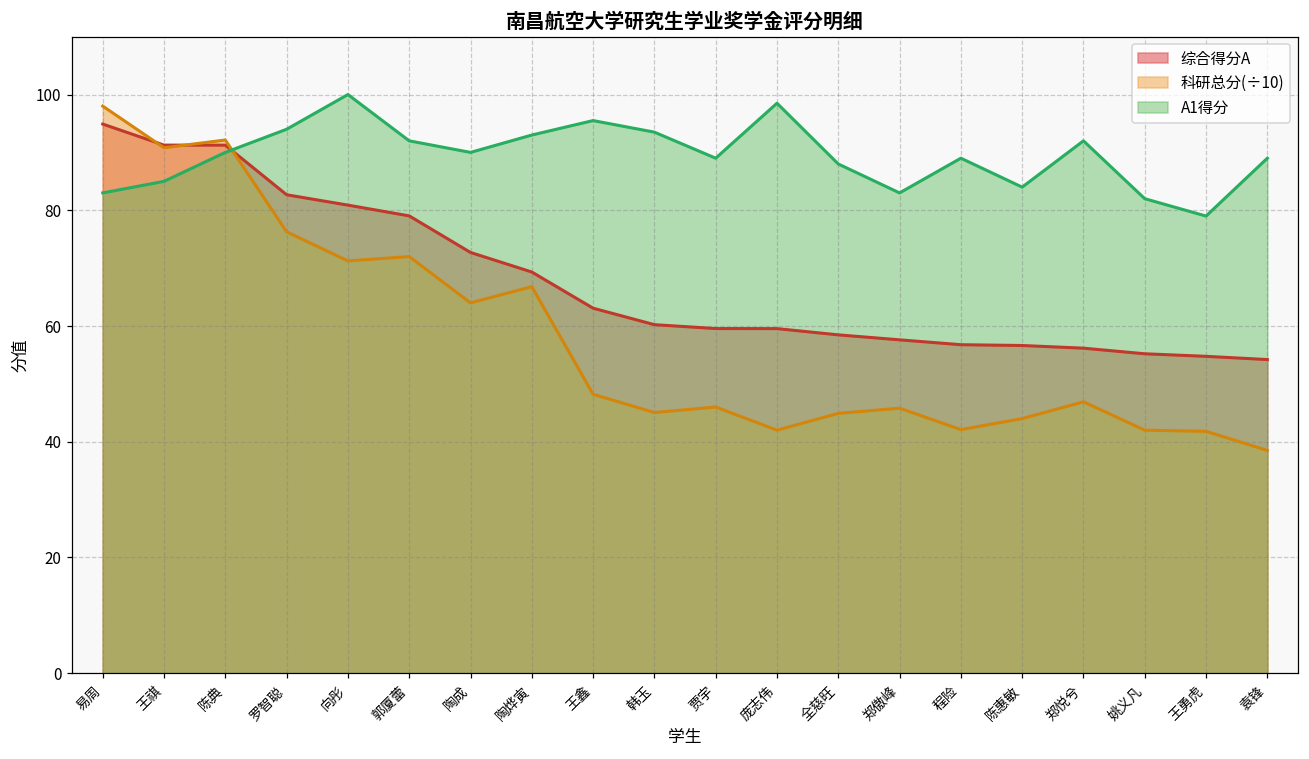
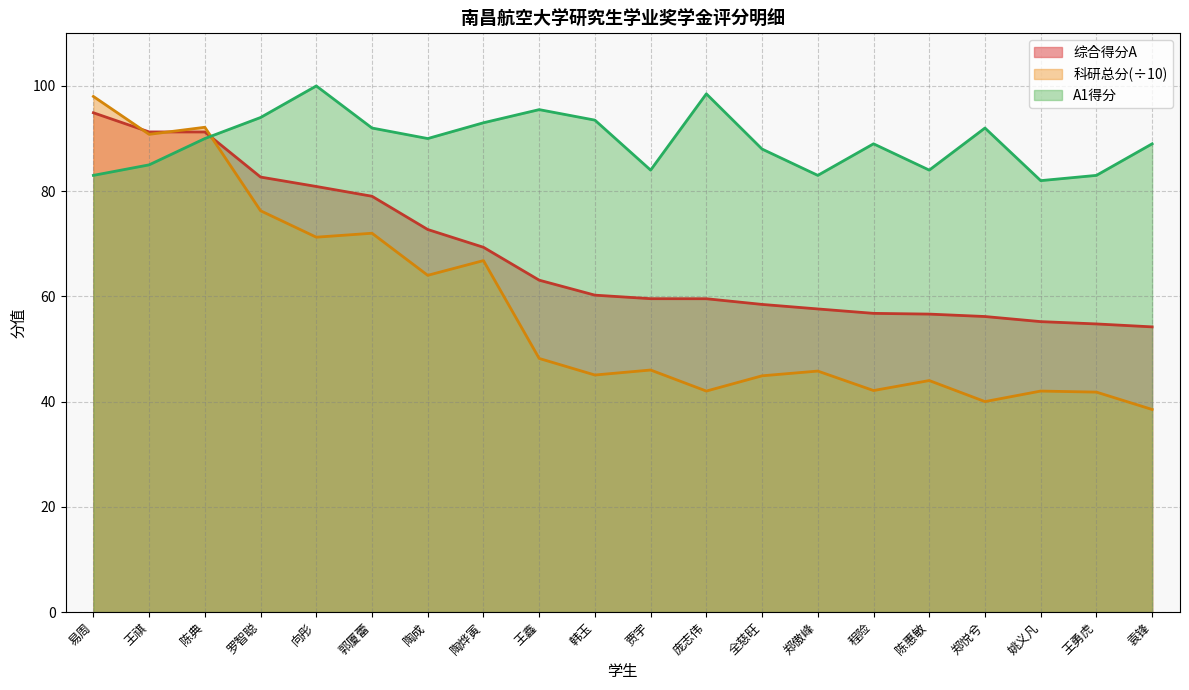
A1得分, 贾宇: 89 -> 84
科研总分(÷10), 郑悦兮: 47 -> 40
A1得分, 王勇虎: 79 -> 83
